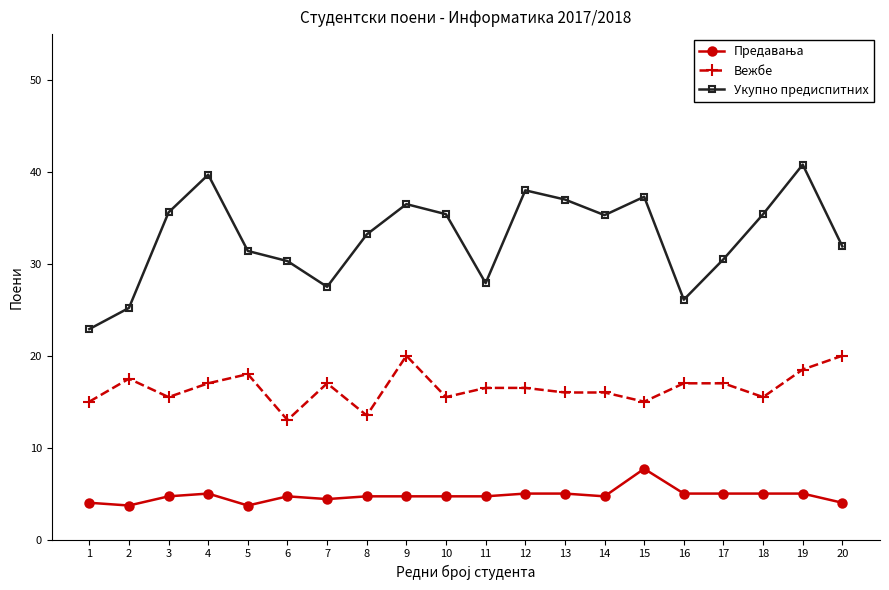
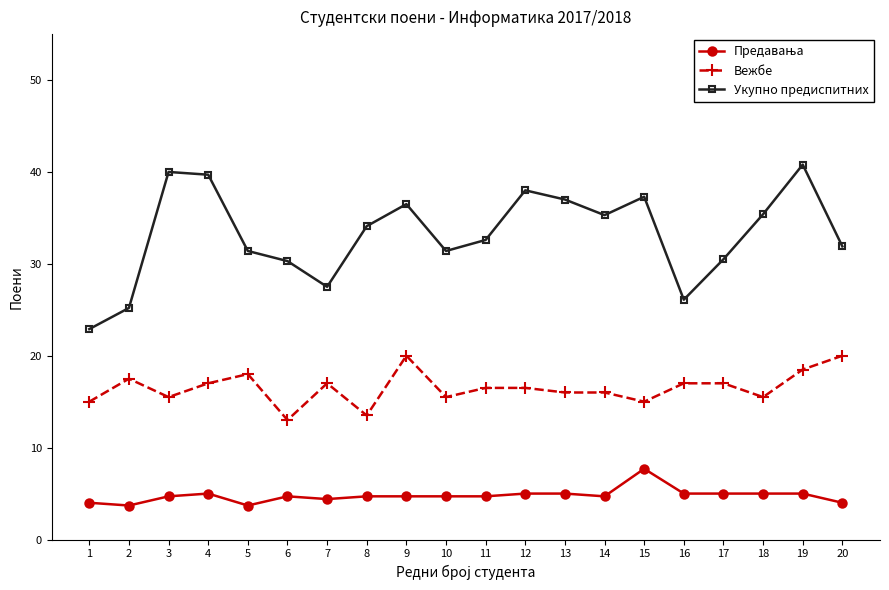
Укупно предиспитних, 3: 36 -> 40
Укупно предиспитних, 8: 33 -> 34
Укупно предиспитних, 10: 35 -> 31
Укупно предиспитних, 11: 28 -> 33
